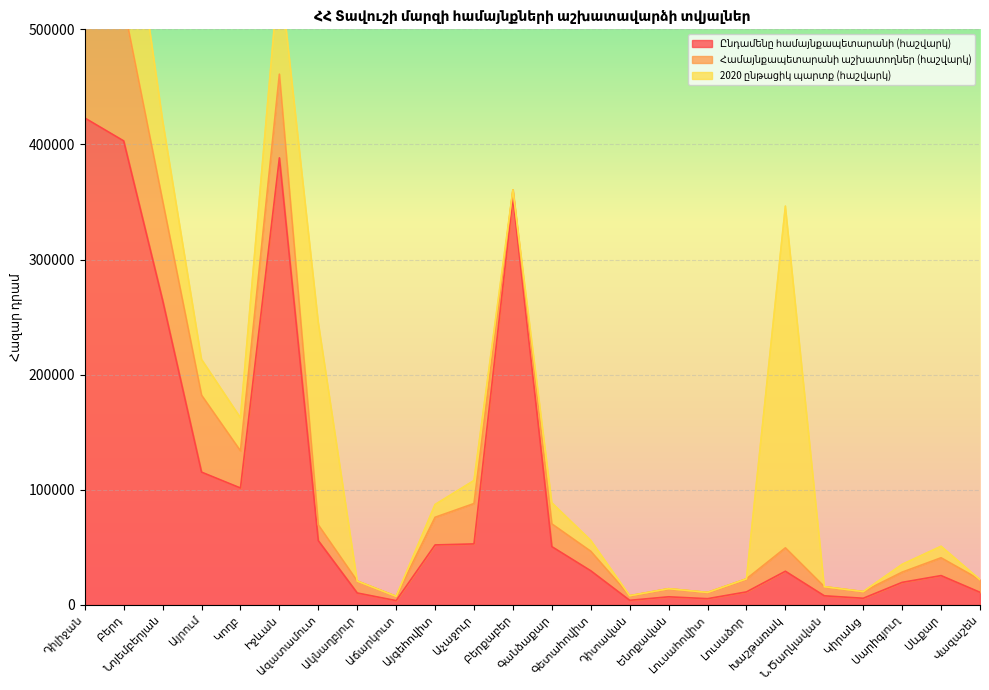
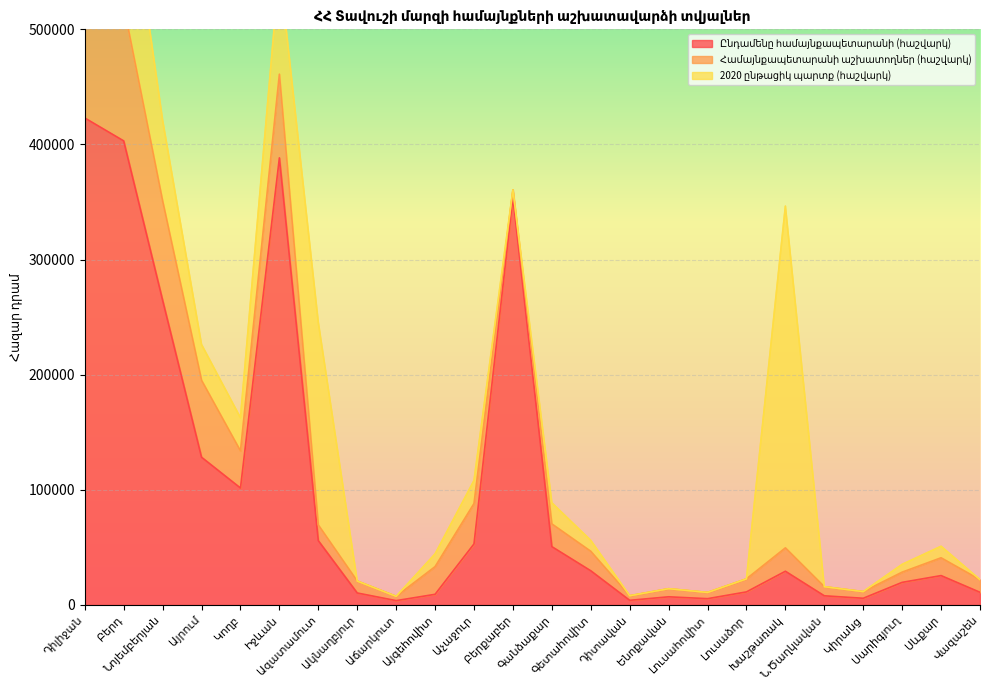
Ընդամենը համայնքապետարանի (հաշվարկ), Այրում: 115000 -> 128000
Ընդամենը համայնքապետարանի (հաշվարկ), Այգեհովիտ: 52000 -> 9000
